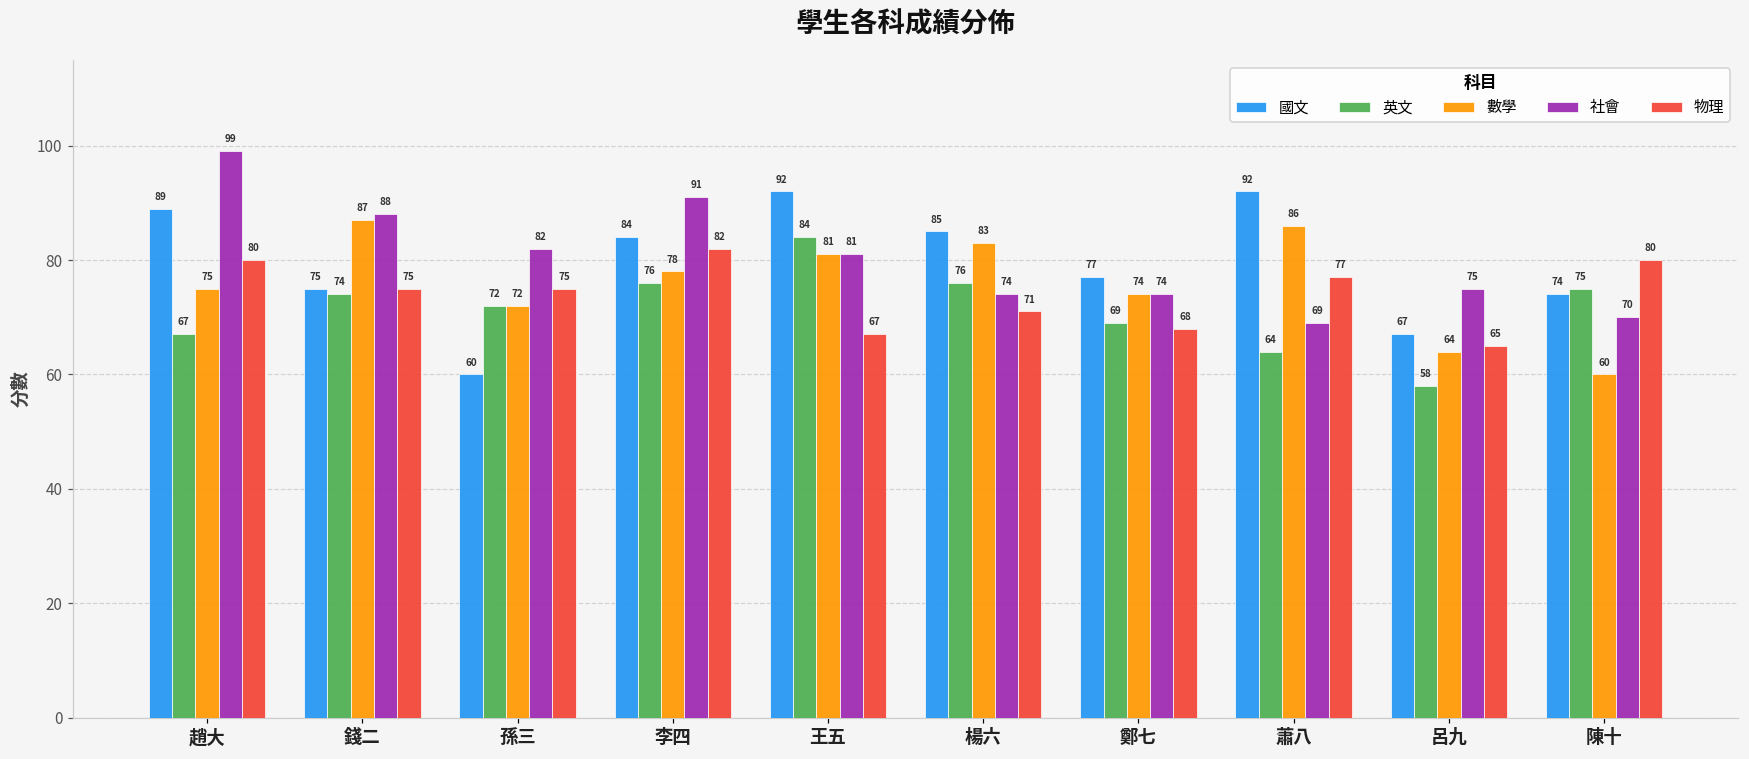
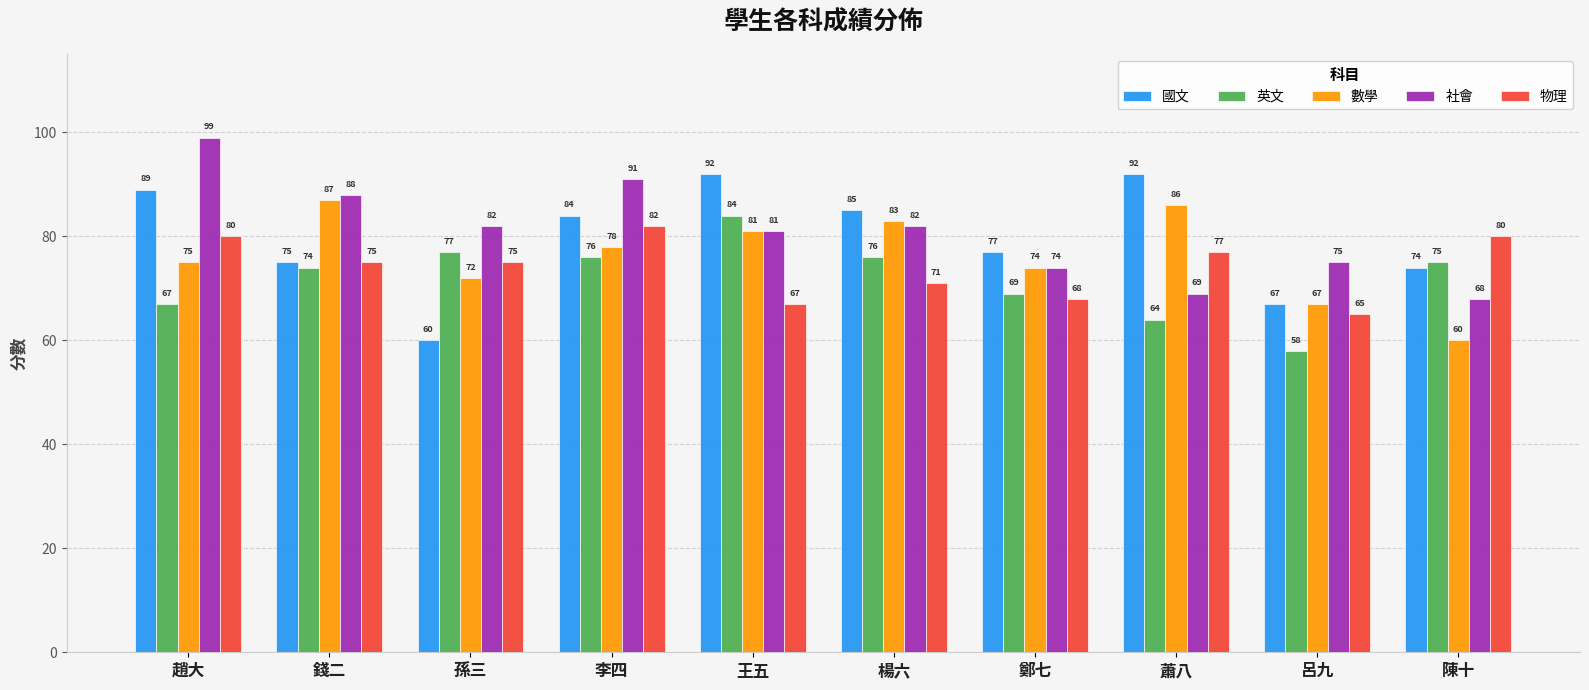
英文, 孫三: 72 -> 77
社會, 楊六: 74 -> 82
數學, 呂九: 64 -> 67
社會, 陳十: 70 -> 68
